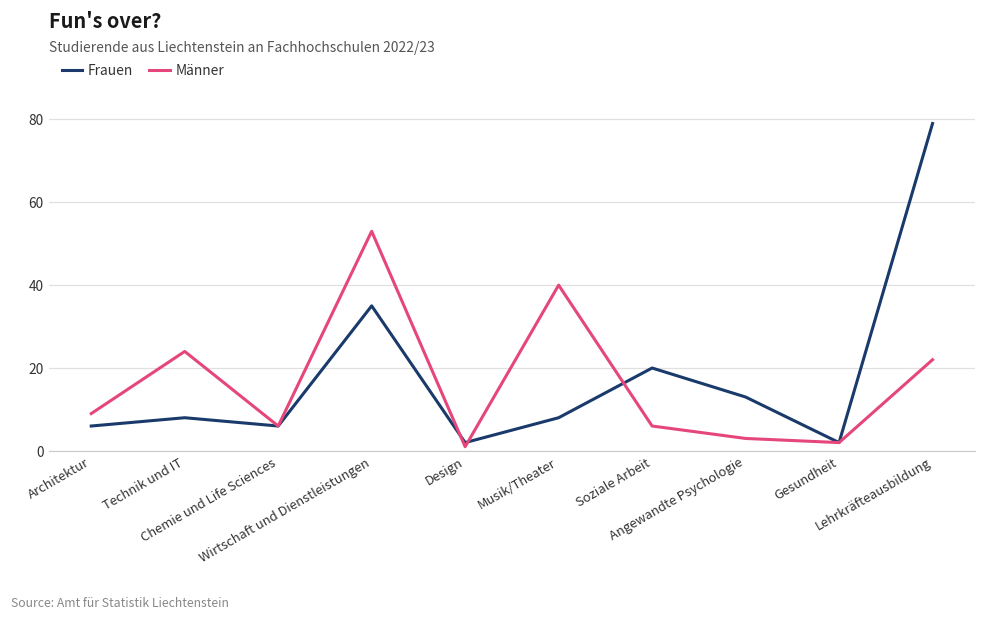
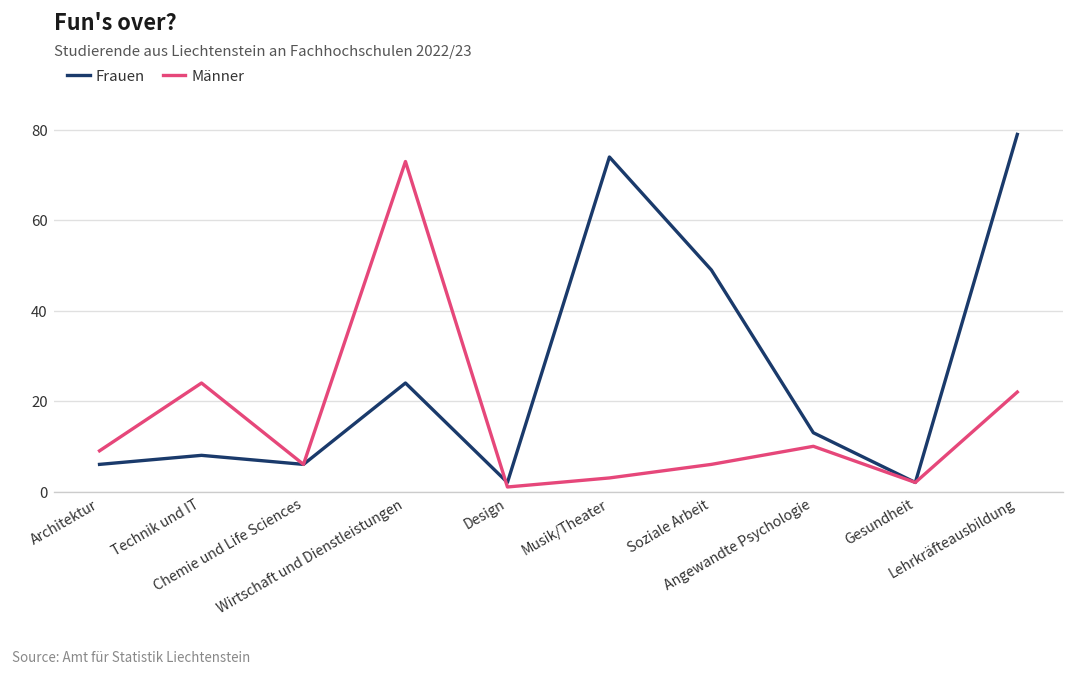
Frauen, Wirtschaft und Dienstleistungen: 35 -> 24
Männer, Wirtschaft und Dienstleistungen: 53 -> 73
Frauen, Musik/Theater: 8 -> 74
Männer, Musik/Theater: 40 -> 3
Frauen, Soziale Arbeit: 20 -> 49
Männer, Angewandte Psychologie: 3 -> 10
